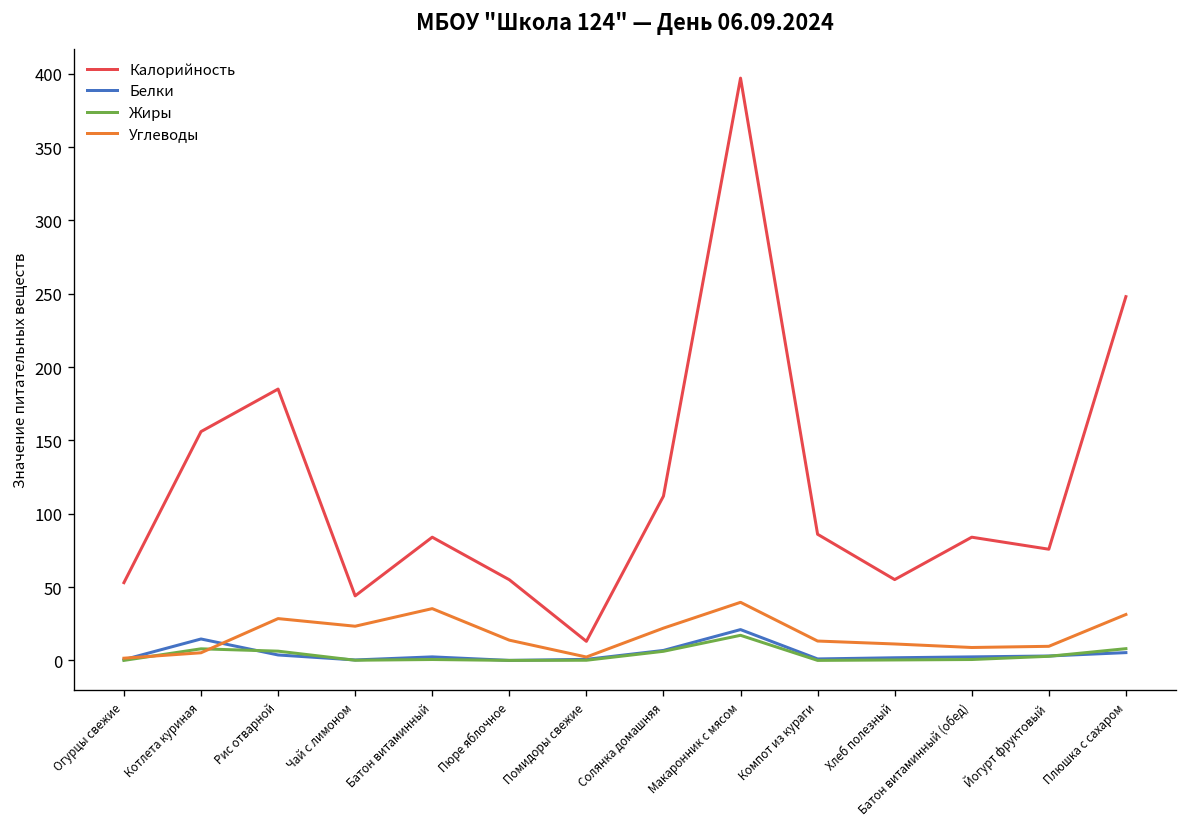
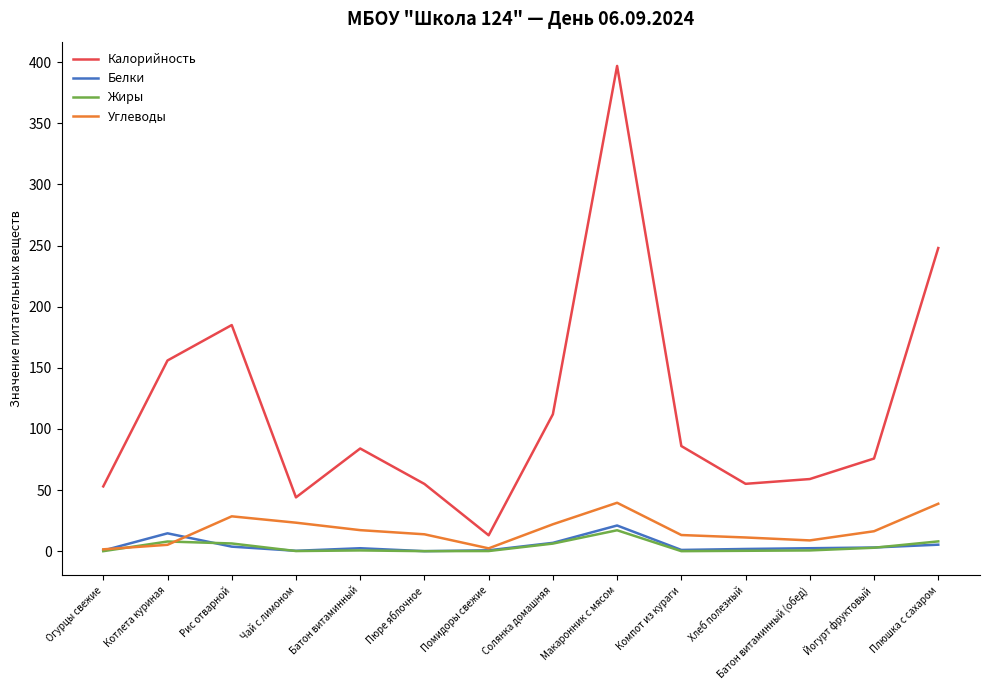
Углеводы, Батон витаминный: 35 -> 17
Калорийность, Батон витаминный (обед): 84 -> 59
Углеводы, Йогурт фруктовый: 10 -> 16
Углеводы, Плюшка с сахаром: 31 -> 39
